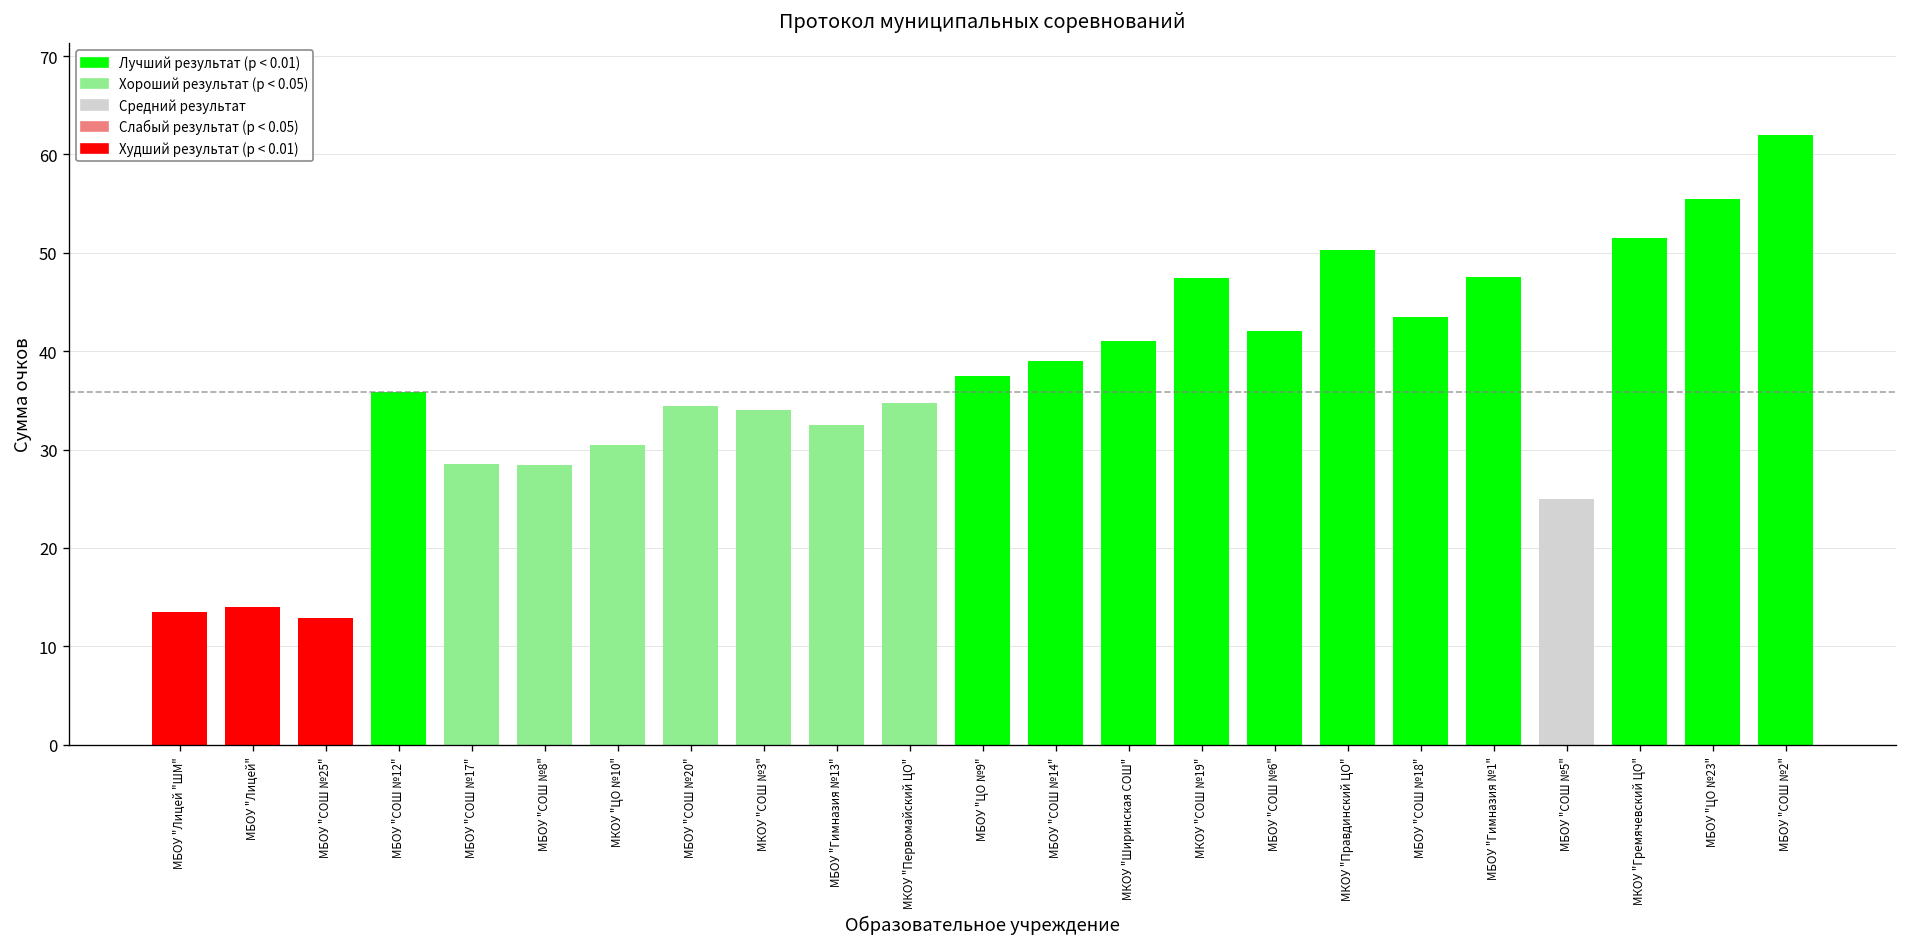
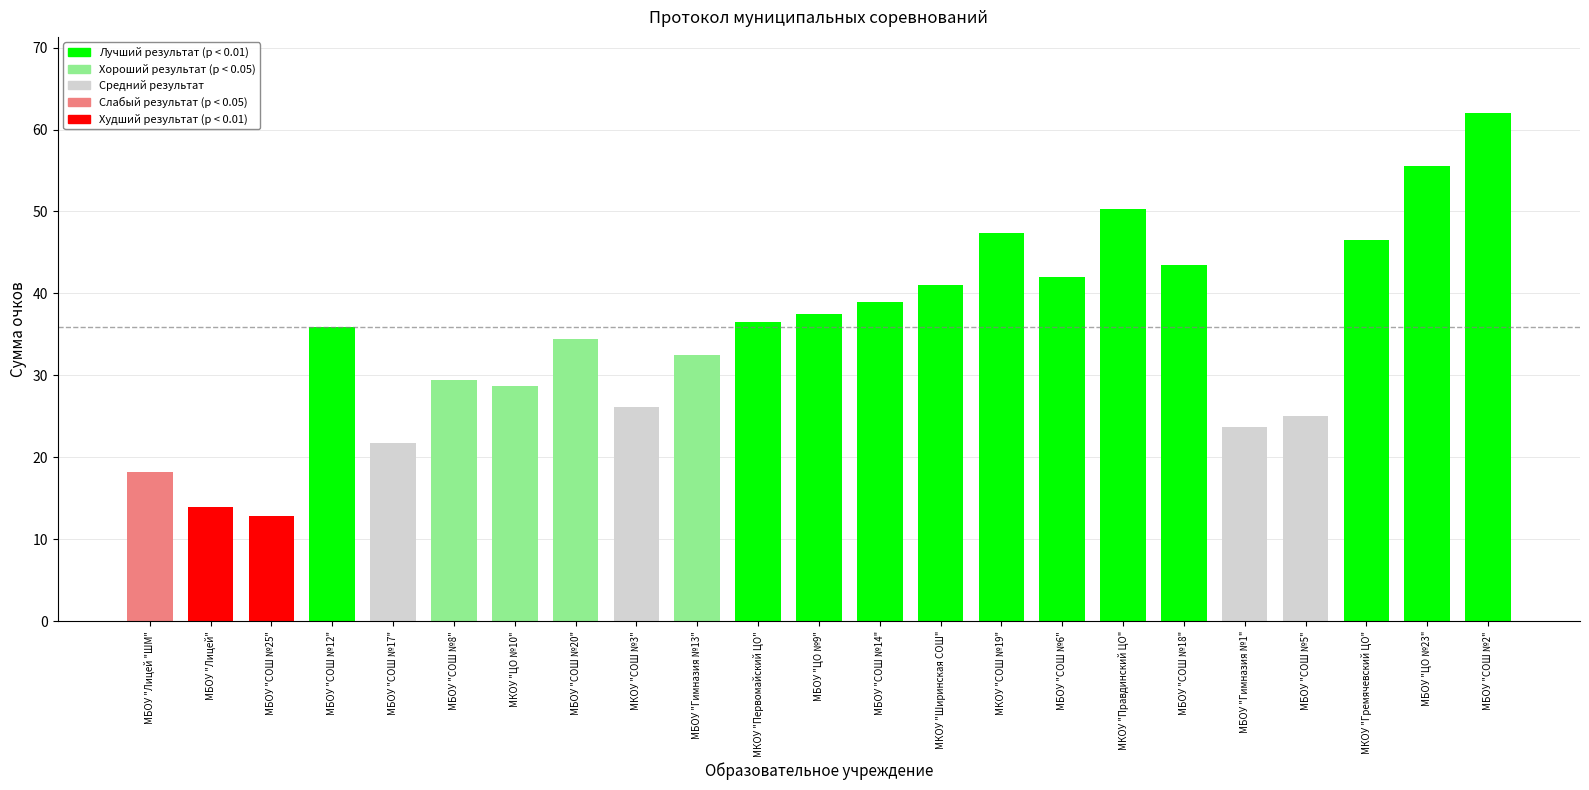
МБОУ "Лицей "ШМ": 14 -> 18
МБОУ "СОШ №17": 29 -> 22
МБОУ "СОШ №8": 28 -> 30
МКОУ "ЦО №10": 31 -> 29
МКОУ "СОШ №3": 34 -> 26
МКОУ "Первомайский ЦО": 35 -> 37
МБОУ "Гимназия №1": 48 -> 24
МКОУ "Гремячевский ЦО": 52 -> 47
